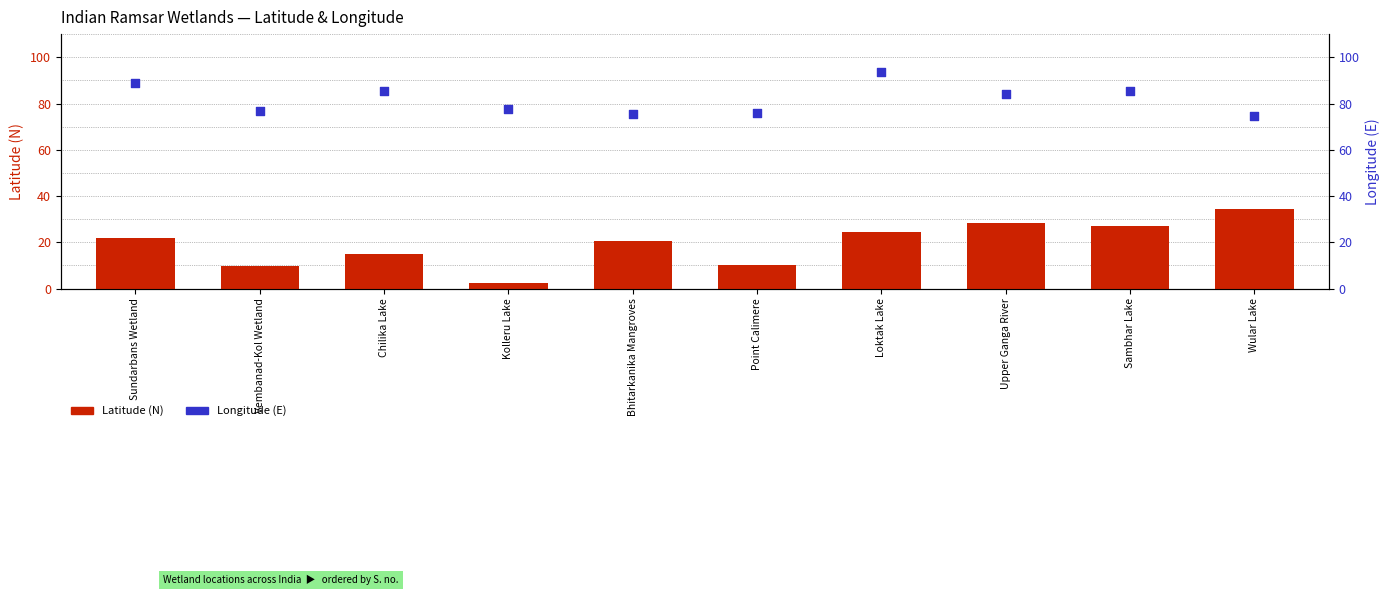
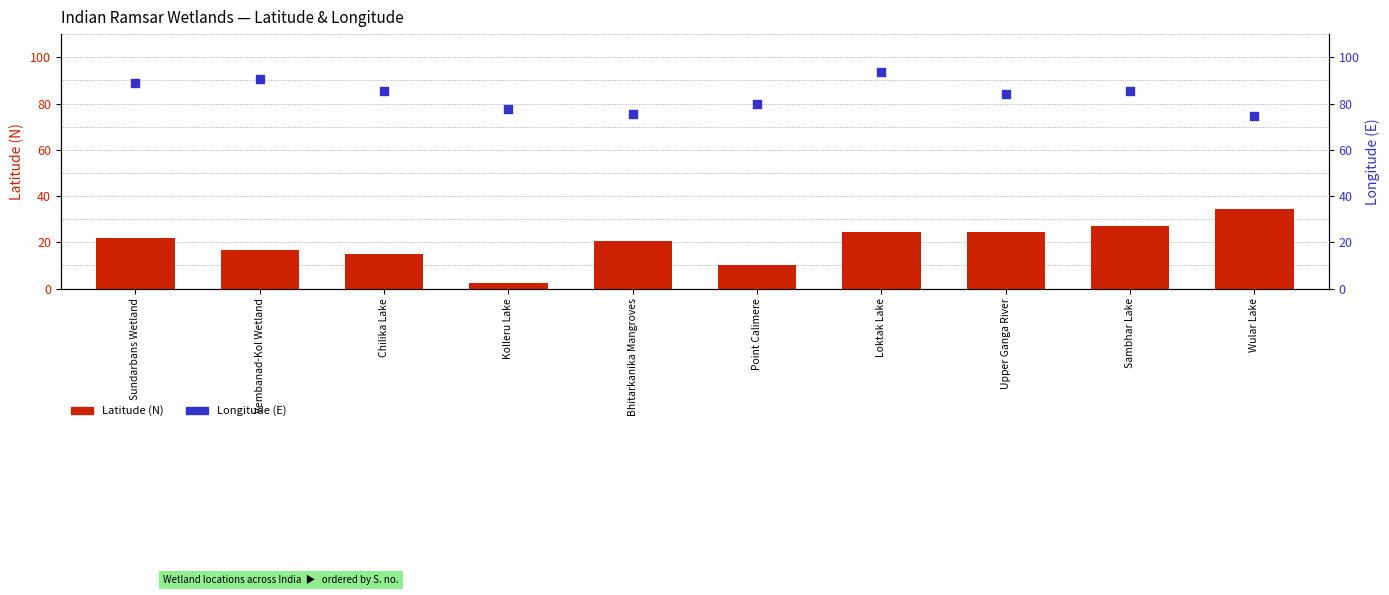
Latitude (N), Vembanad-Kol Wetland: 10 -> 17
Latitude (N), Upper Ganga River: 29 -> 25
Longitude (E), Vembanad-Kol Wetland: 77 -> 91
Longitude (E), Point Calimere: 76 -> 80
